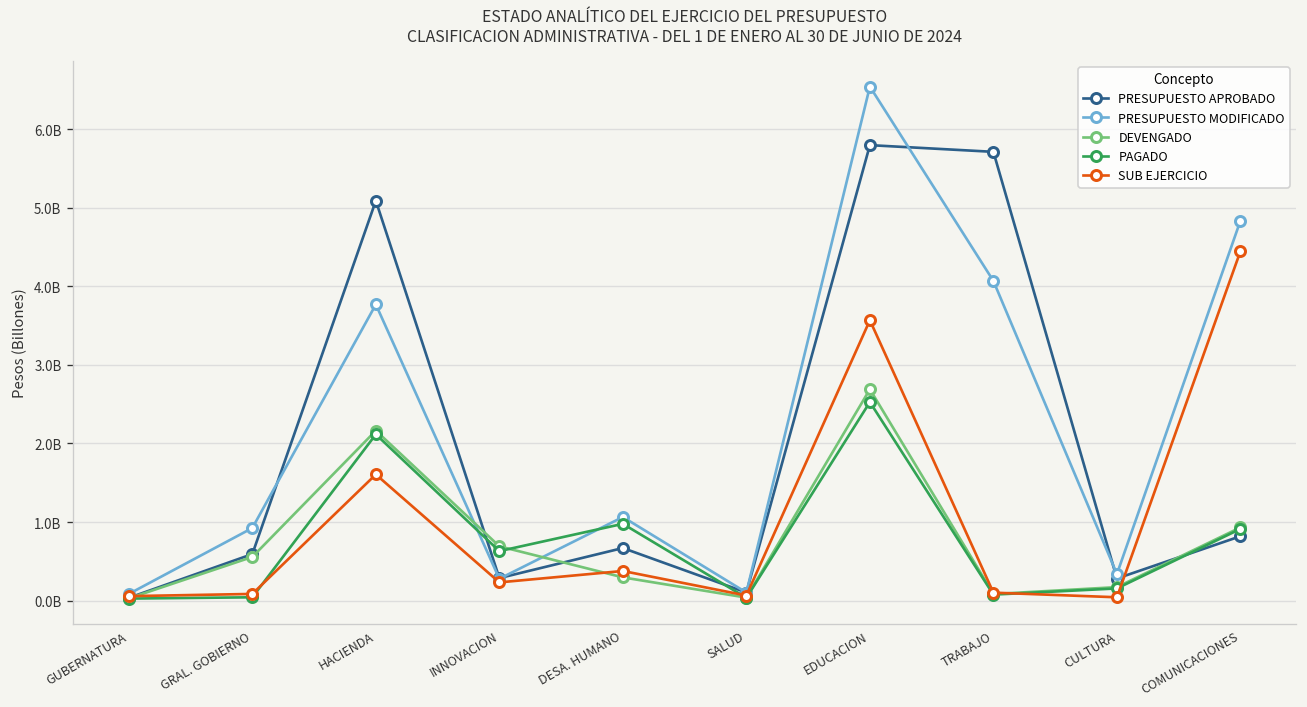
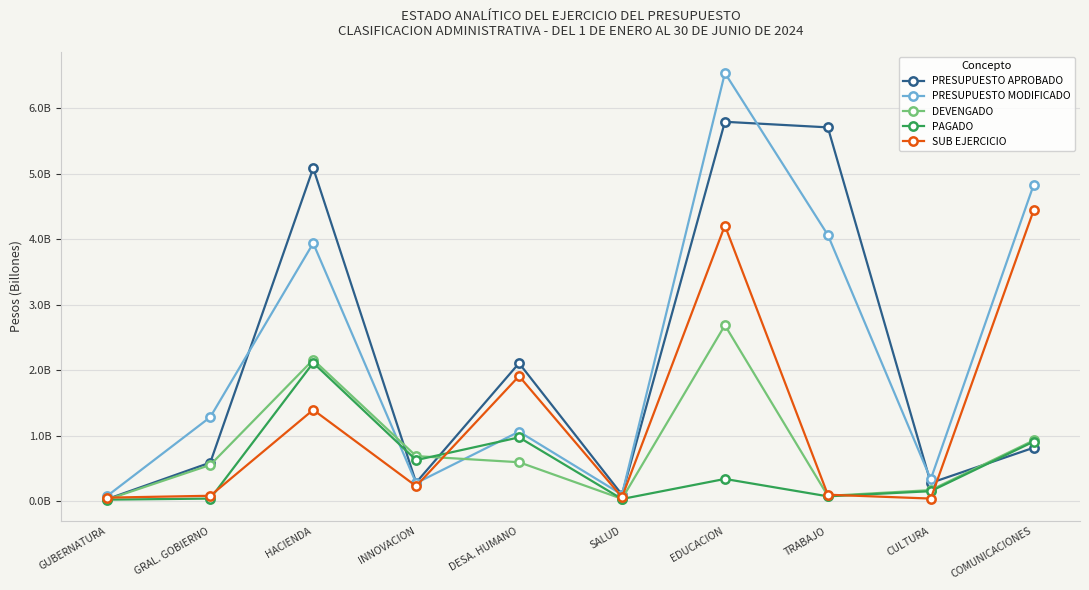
PRESUPUESTO MODIFICADO, GRAL. GOBIERNO: 900000000 -> 1300000000
PRESUPUESTO MODIFICADO, HACIENDA: 3800000000 -> 3900000000
SUB EJERCICIO, HACIENDA: 1600000000 -> 1400000000
PRESUPUESTO APROBADO, DESA. HUMANO: 700000000 -> 2100000000
DEVENGADO, DESA. HUMANO: 300000000 -> 600000000
SUB EJERCICIO, DESA. HUMANO: 400000000 -> 1900000000
PAGADO, EDUCACION: 2500000000 -> 300000000
SUB EJERCICIO, EDUCACION: 3600000000 -> 4200000000
